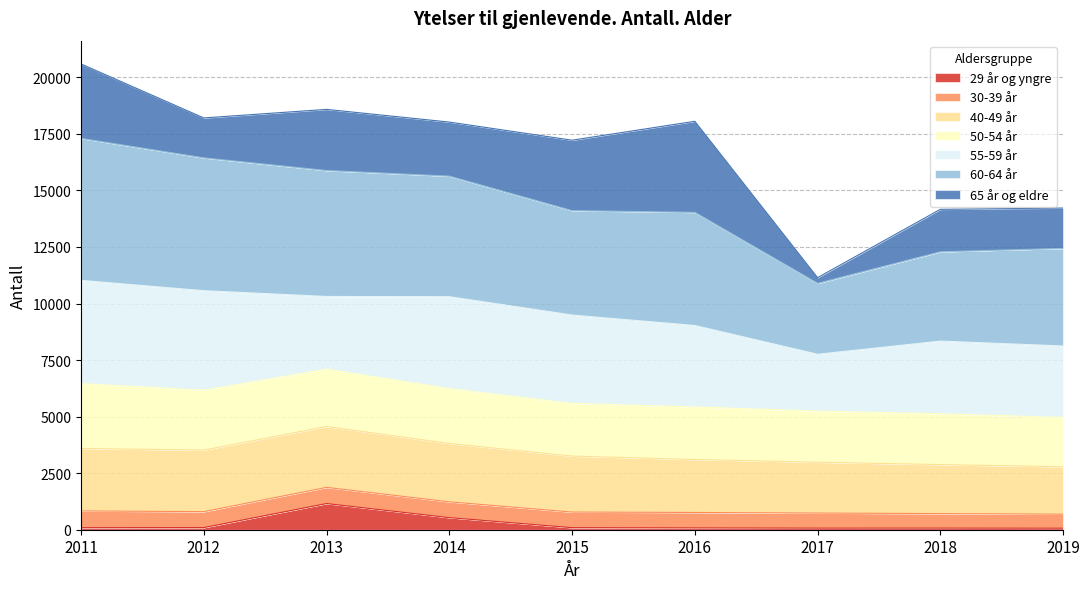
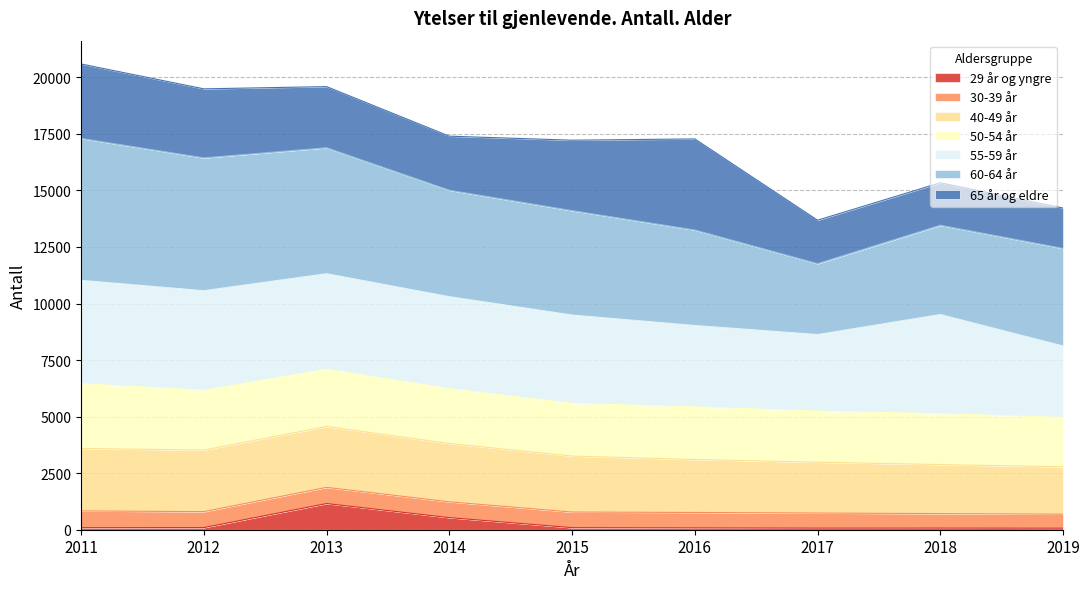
65 år og eldre, 2012: 1800 -> 3100
55-59 år, 2013: 3200 -> 4200
60-64 år, 2014: 5300 -> 4700
60-64 år, 2016: 5000 -> 4200
55-59 år, 2017: 2500 -> 3400
65 år og eldre, 2017: 300 -> 1900
55-59 år, 2018: 3200 -> 4400
